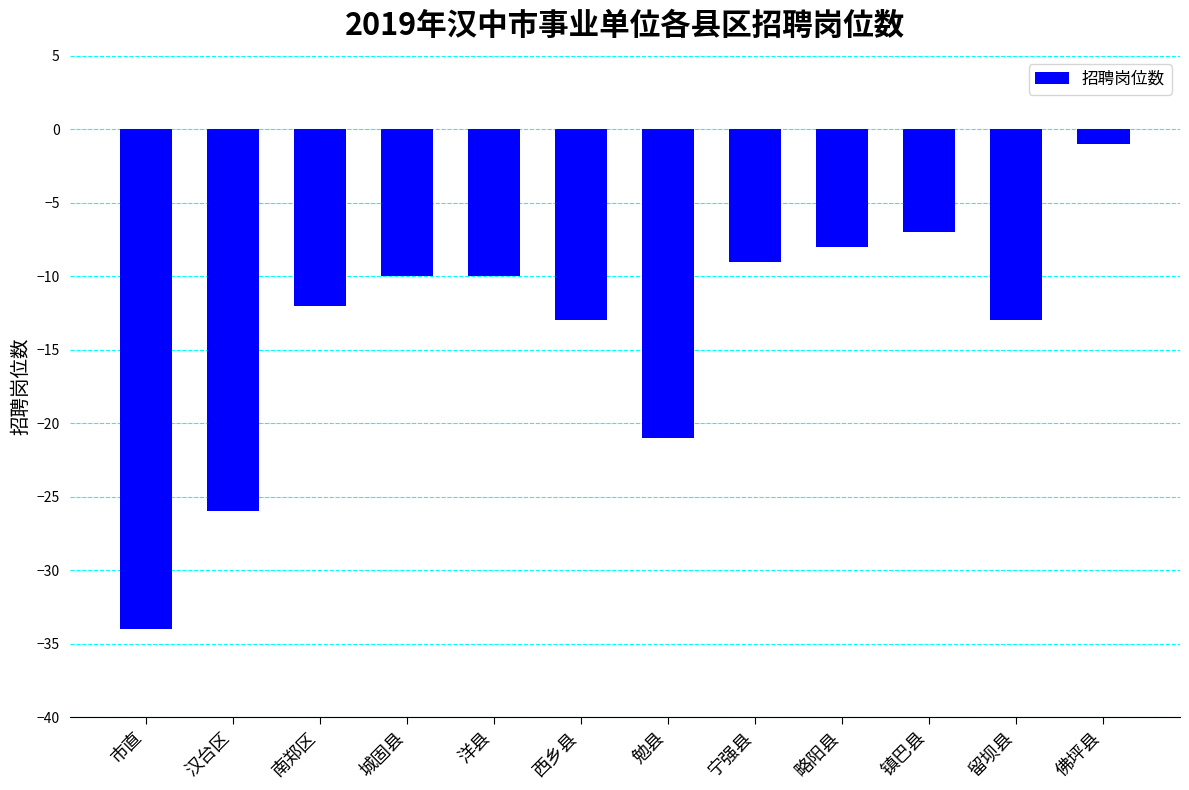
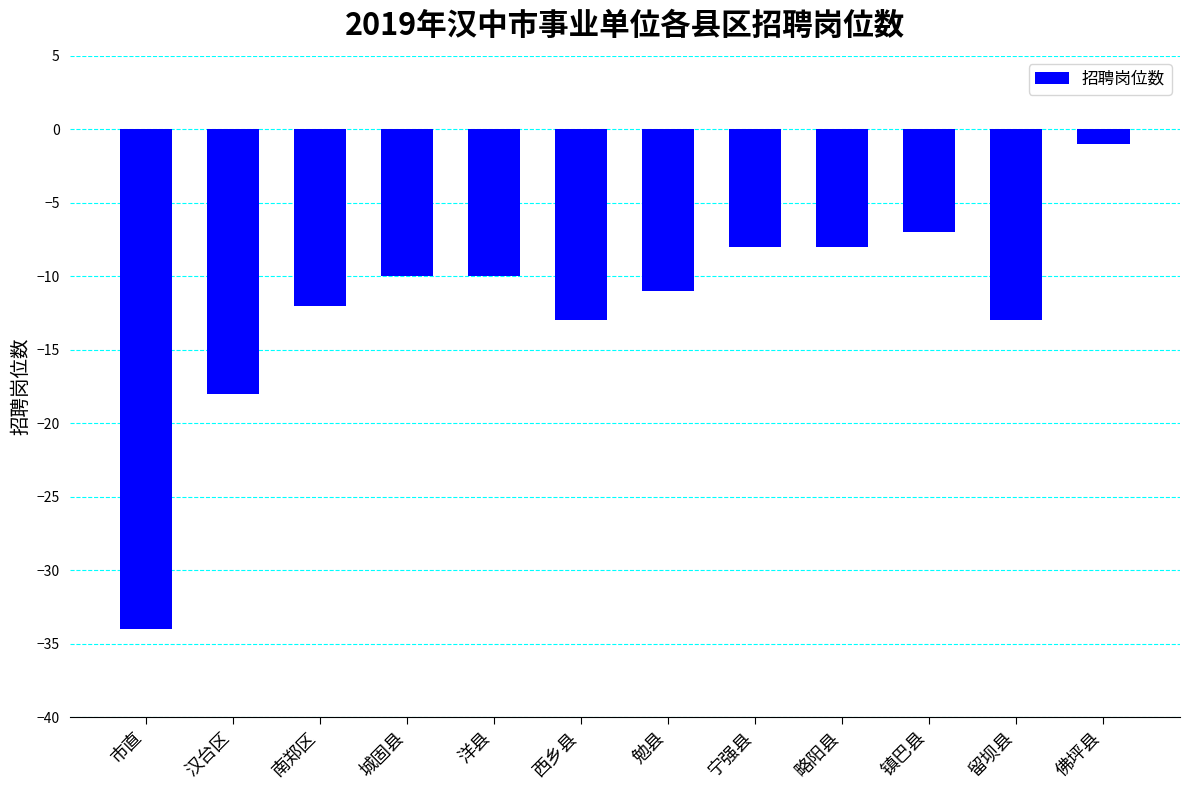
汉台区: -26 -> -18
勉县: -21 -> -11
宁强县: -9 -> -8
